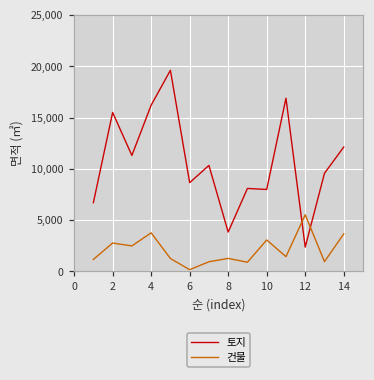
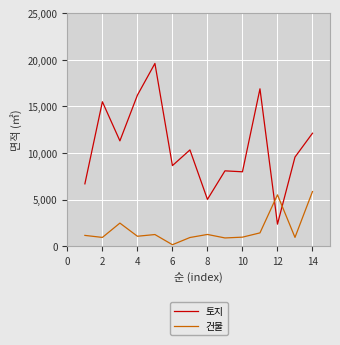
건물, 2: 3,000 -> 1,000
건물, 4: 4,000 -> 1,000
토지, 8: 4,000 -> 5,000
건물, 10: 3,000 -> 1,000
건물, 14: 4,000 -> 6,000
